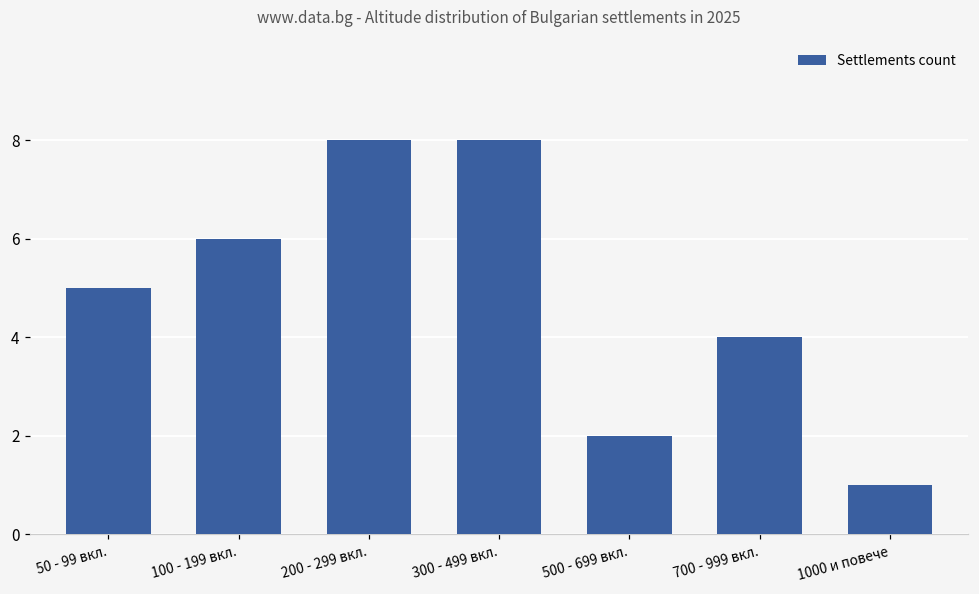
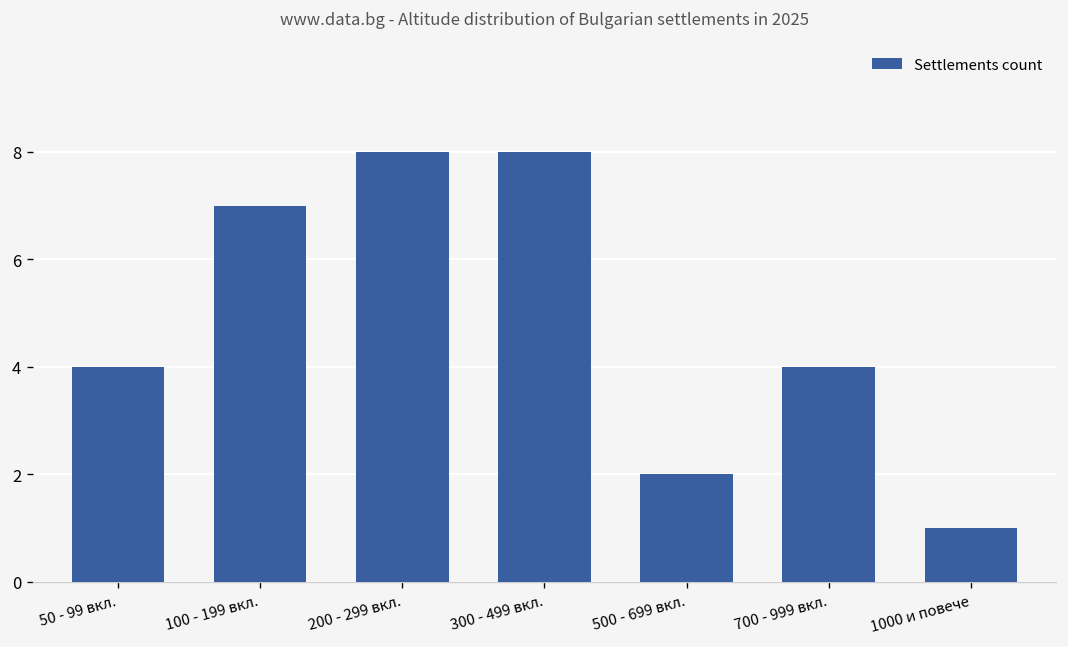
50 - 99 вкл.: 5 -> 4
100 - 199 вкл.: 6 -> 7
